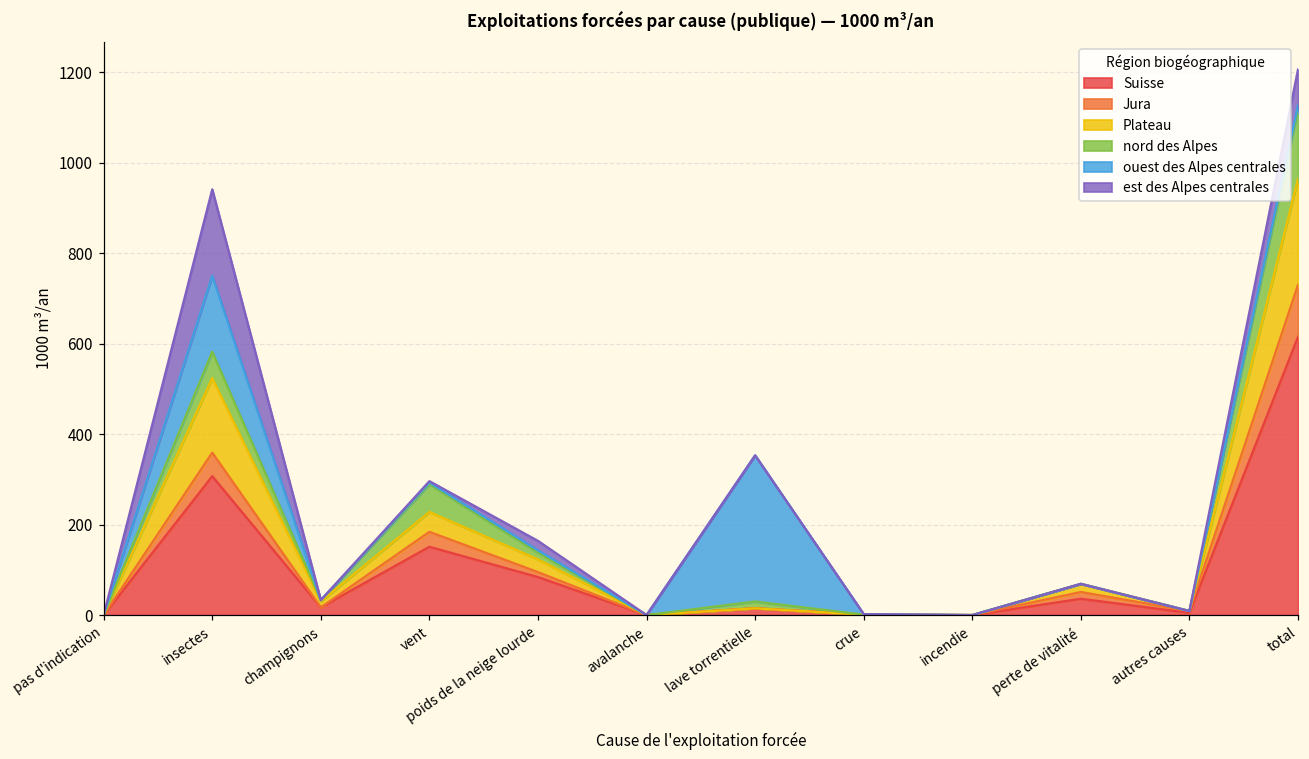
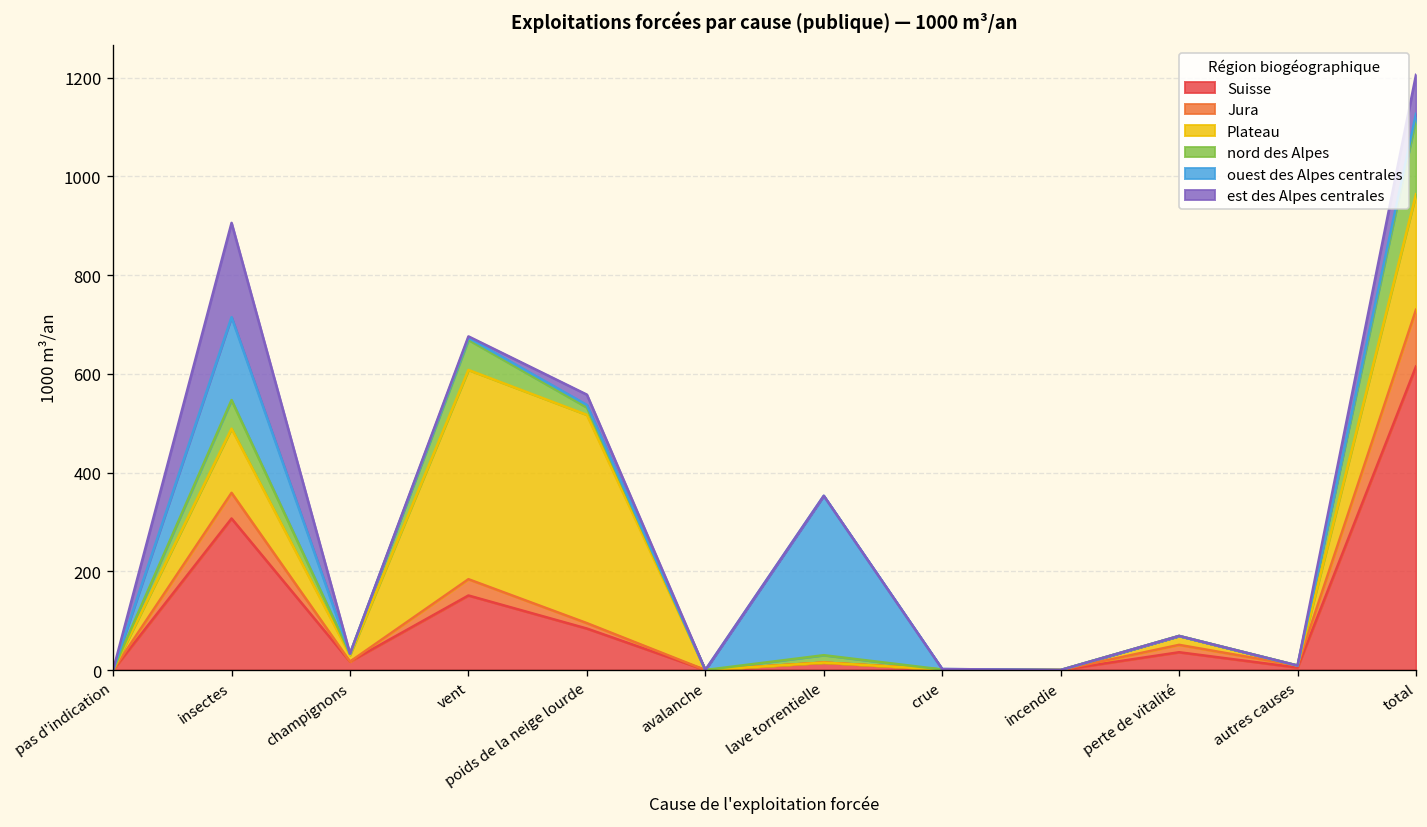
Plateau, insectes: 170 -> 130
Plateau, vent: 40 -> 420
Plateau, poids de la neige lourde: 30 -> 420
